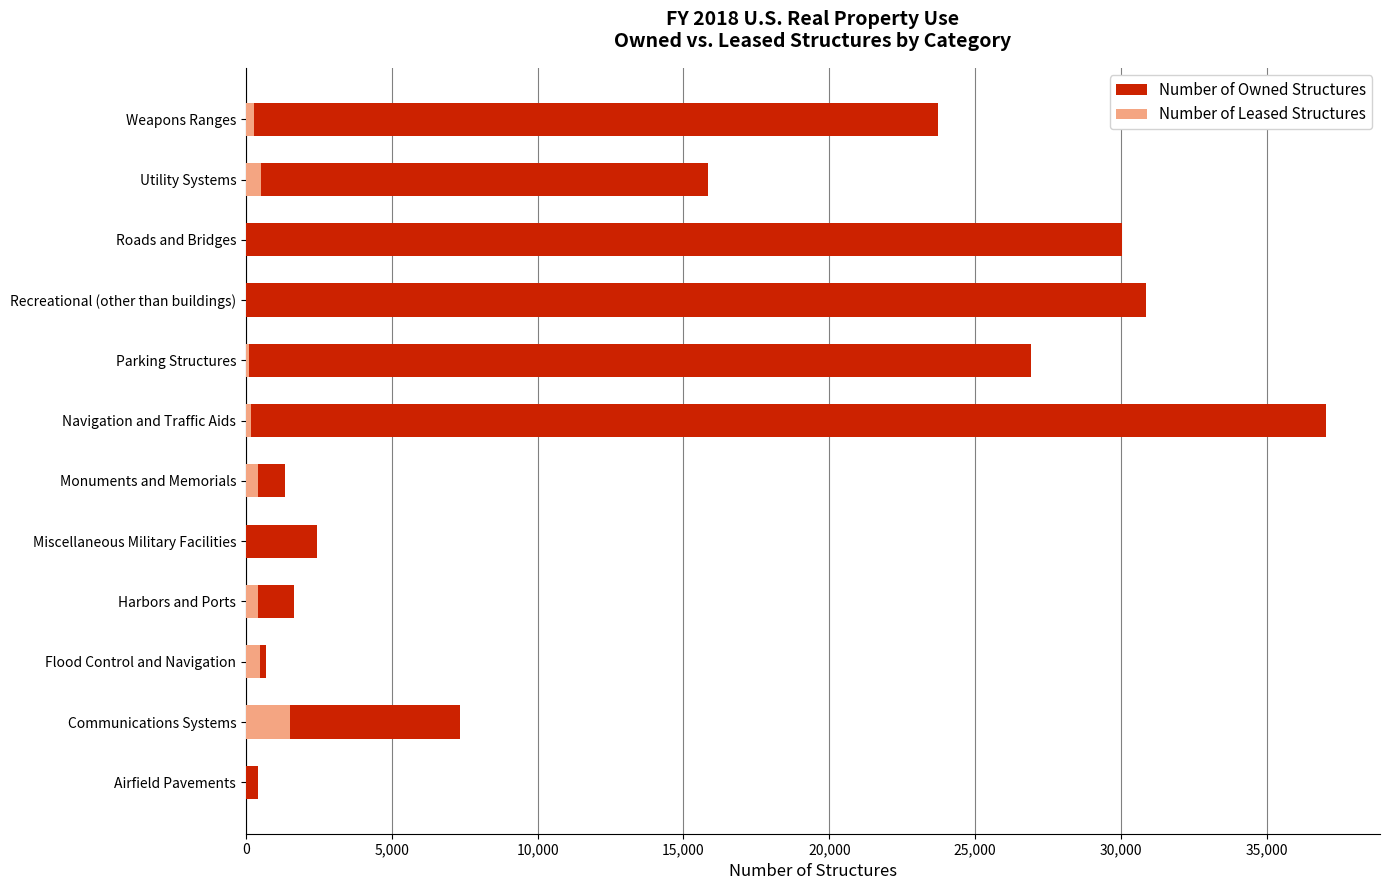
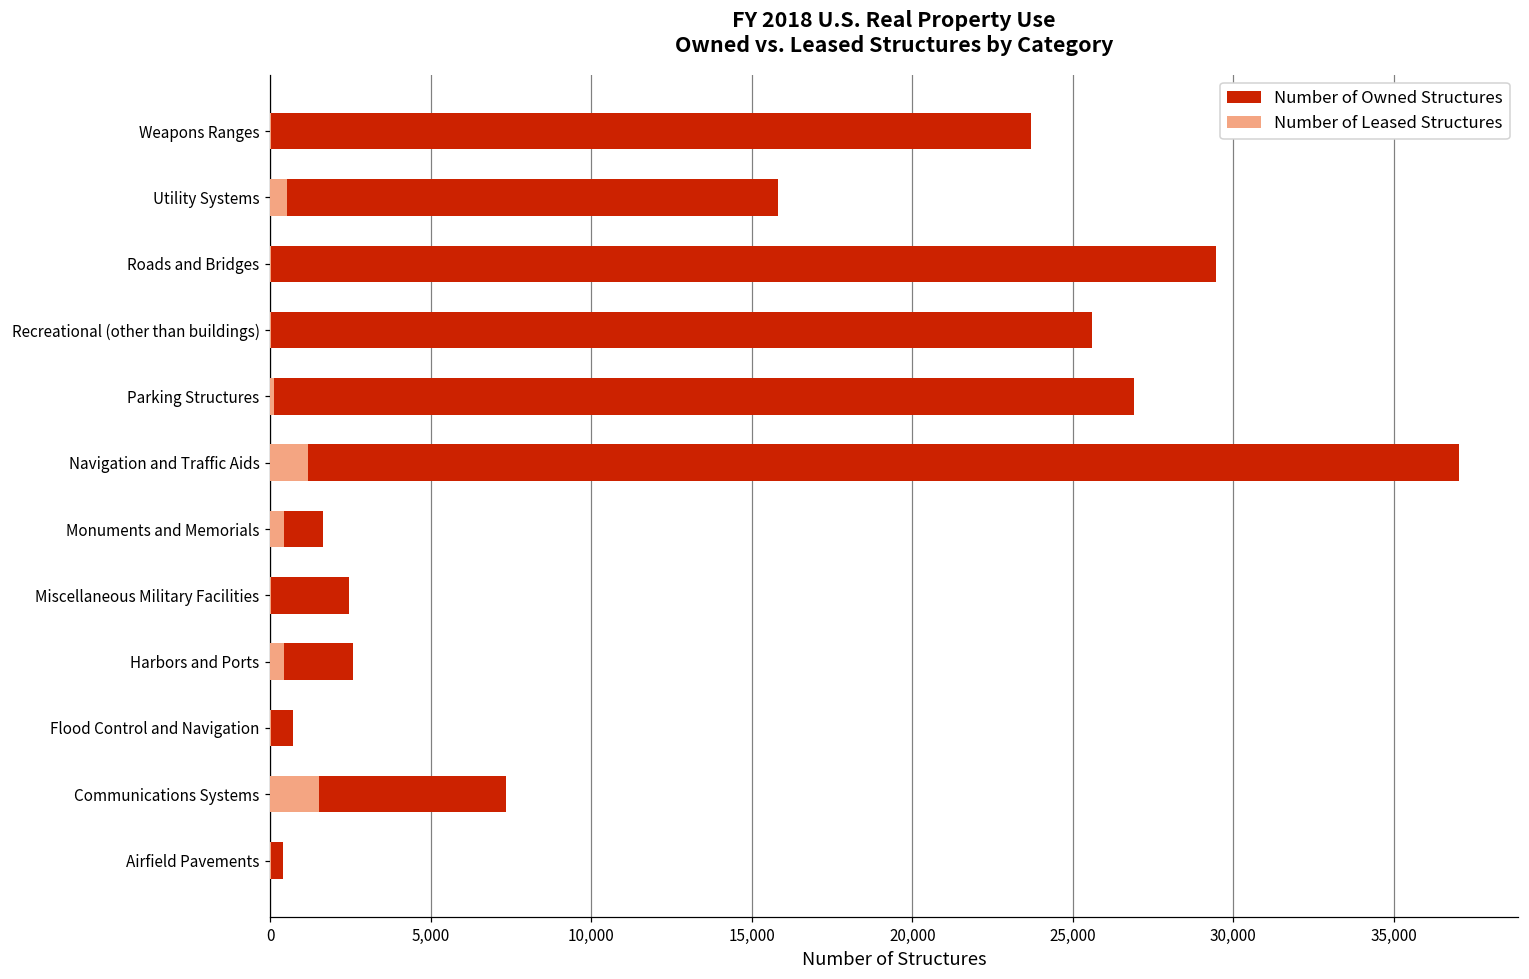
Number of Leased Structures, Weapons Ranges: 300 -> 0
Number of Owned Structures, Roads and Bridges: 30,000 -> 29,500
Number of Owned Structures, Recreational (other than buildings): 30,900 -> 25,600
Number of Leased Structures, Navigation and Traffic Aids: 200 -> 1,200
Number of Owned Structures, Monuments and Memorials: 1,400 -> 1,600
Number of Owned Structures, Harbors and Ports: 1,700 -> 2,600
Number of Leased Structures, Flood Control and Navigation: 500 -> 0
